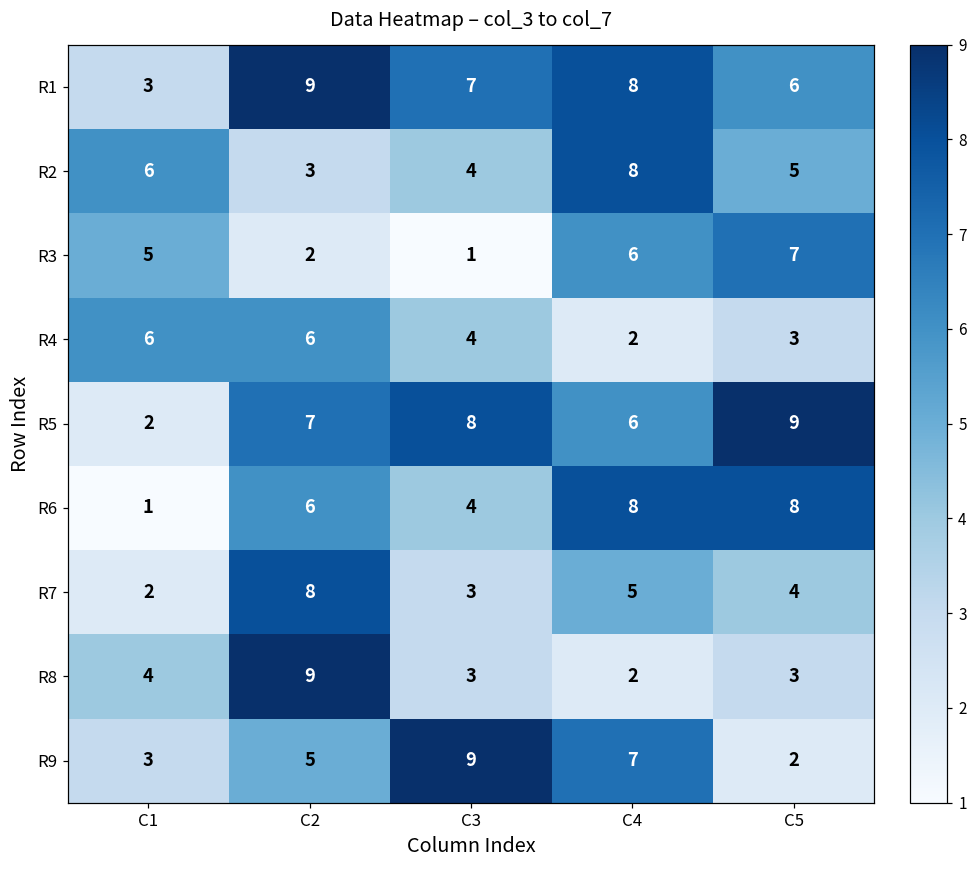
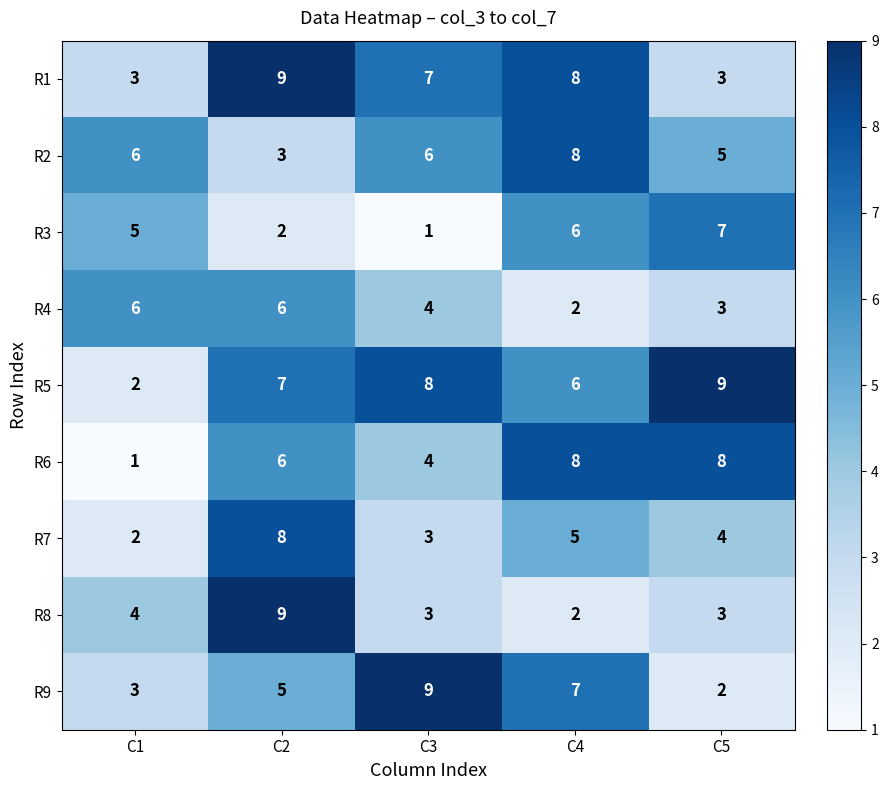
R1, C5: 6 -> 3
R2, C3: 4 -> 6
